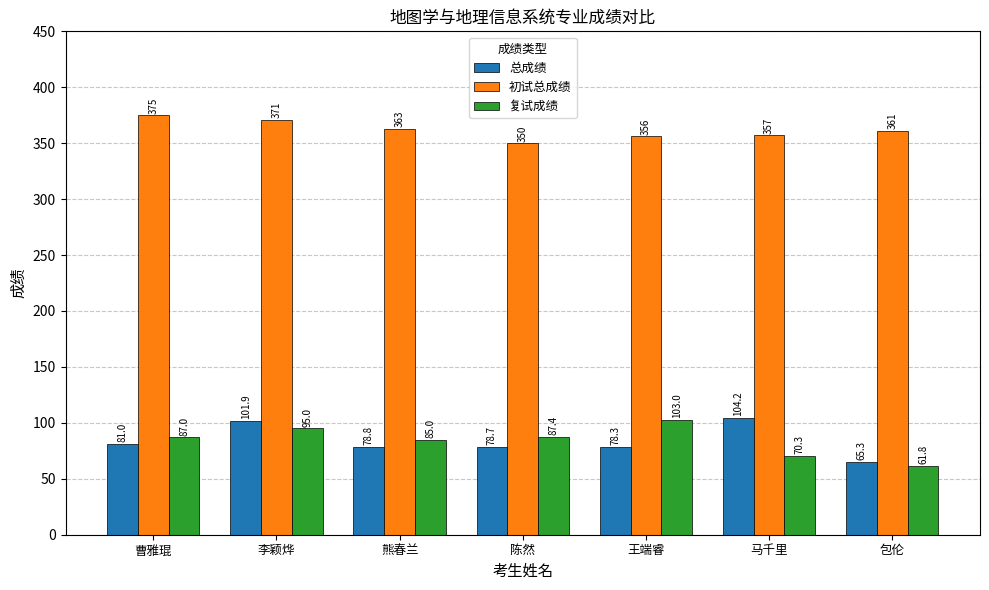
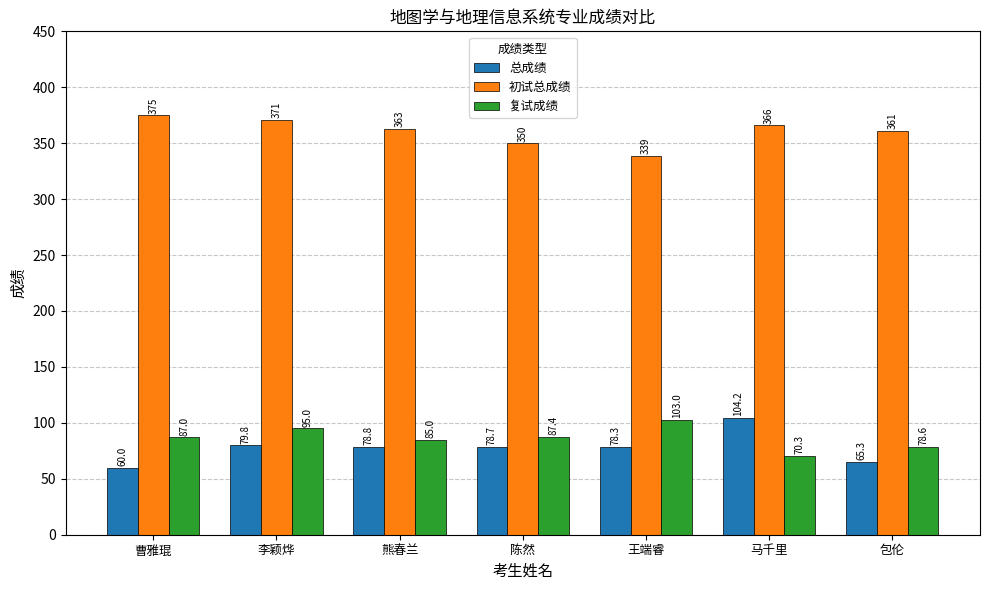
总成绩, 曹雅琨: 81.0 -> 60.0
总成绩, 李颖烨: 101.9 -> 79.8
初试总成绩, 王端睿: 356 -> 339
初试总成绩, 马千里: 357 -> 366
复试成绩, 包伦: 61.8 -> 78.6
